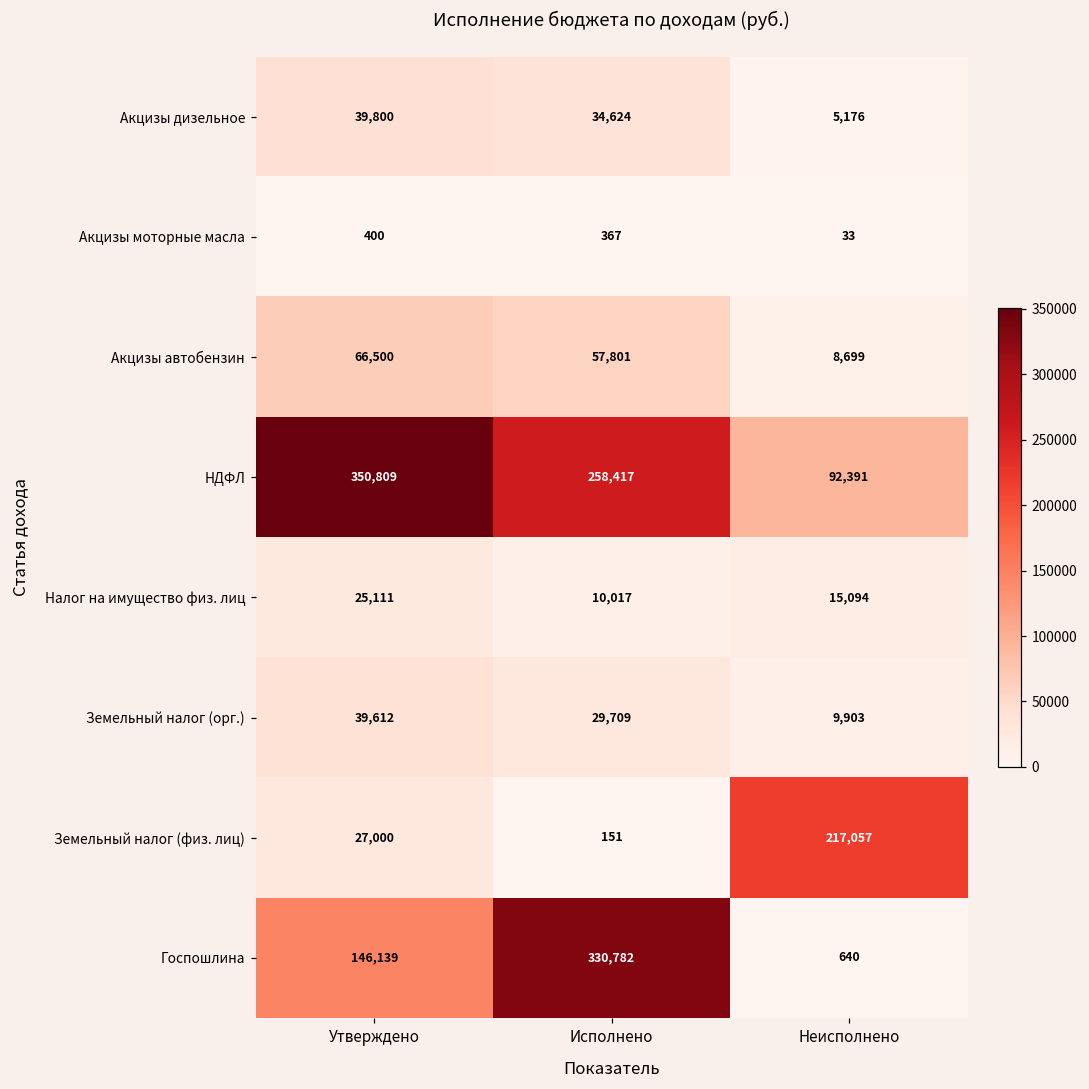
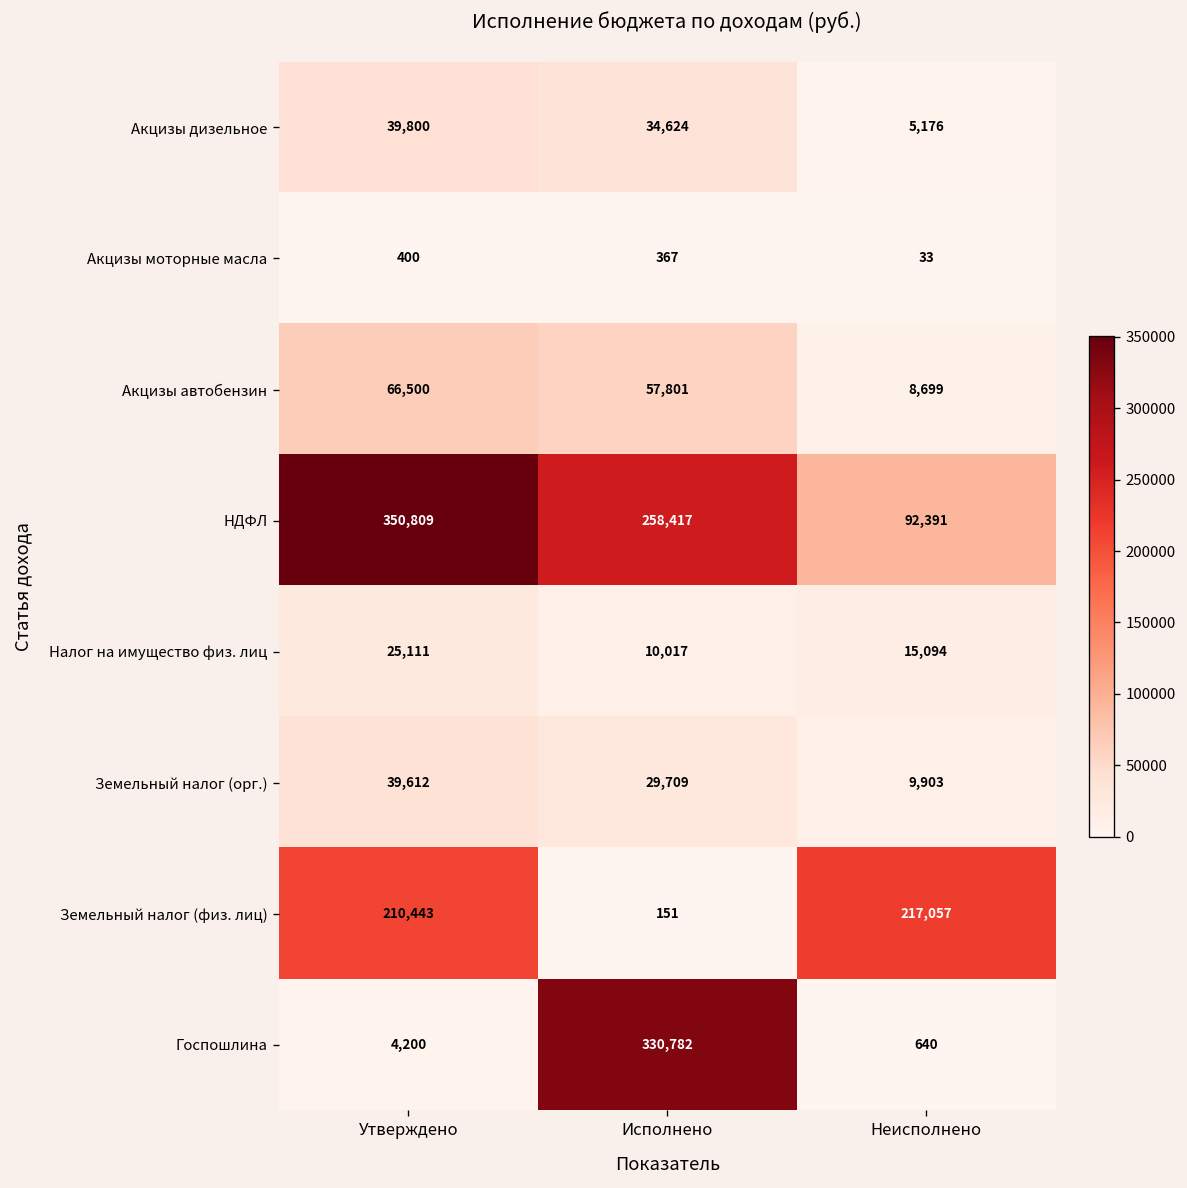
Земельный налог (физ. лиц), Утверждено: 27,000 -> 210,443
Госпошлина, Утверждено: 146,139 -> 4,200
